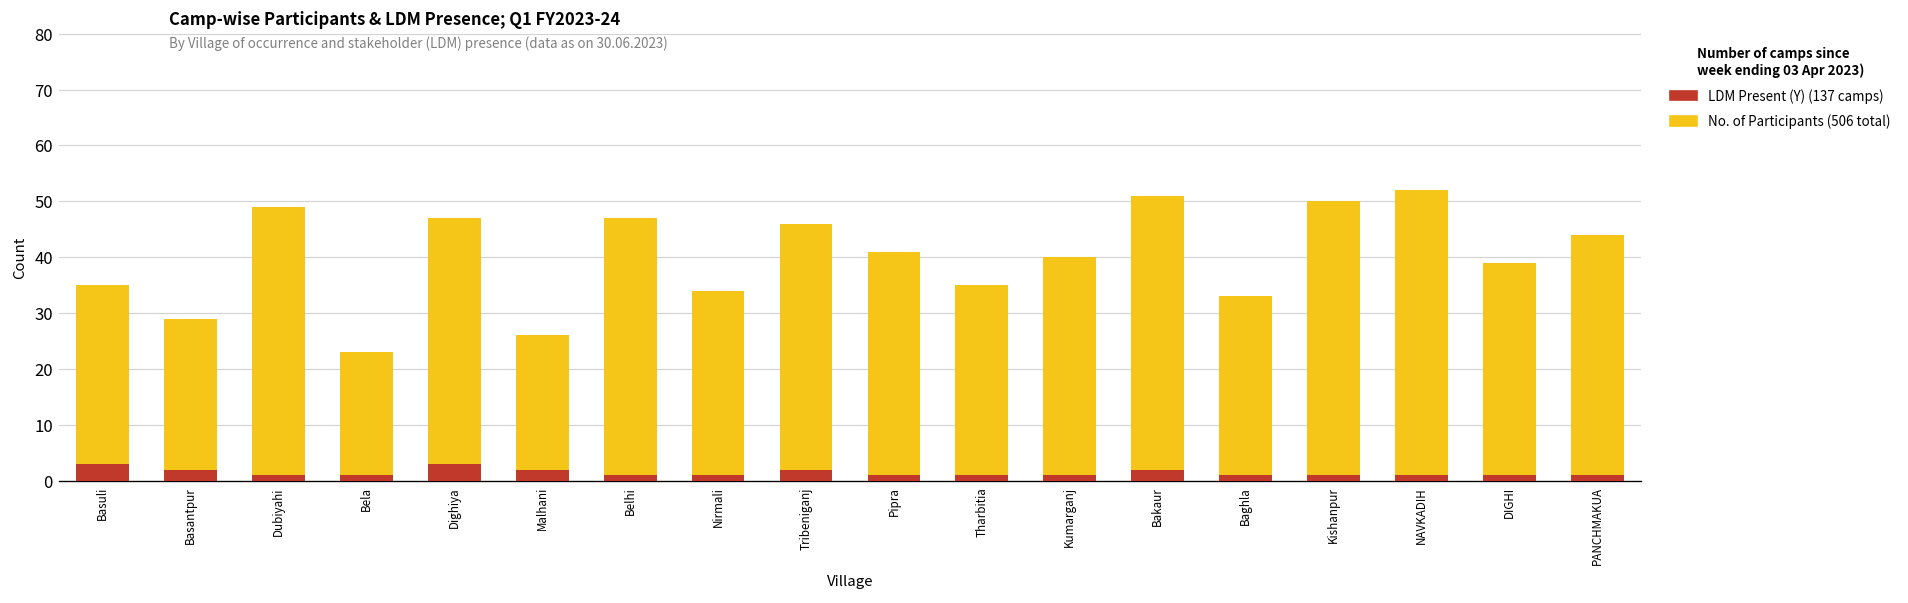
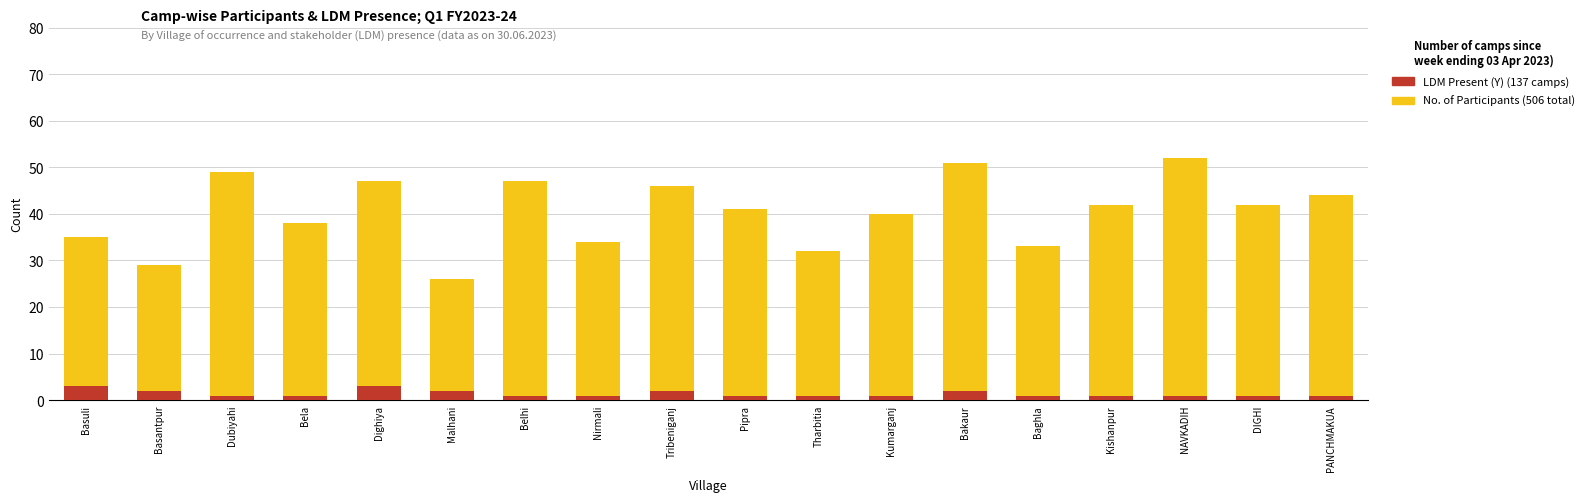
No. of Participants (506 total), Bela: 23 -> 38
No. of Participants (506 total), Tharbitia: 35 -> 32
No. of Participants (506 total), Kishanpur: 50 -> 42
No. of Participants (506 total), DIGHI: 39 -> 42
